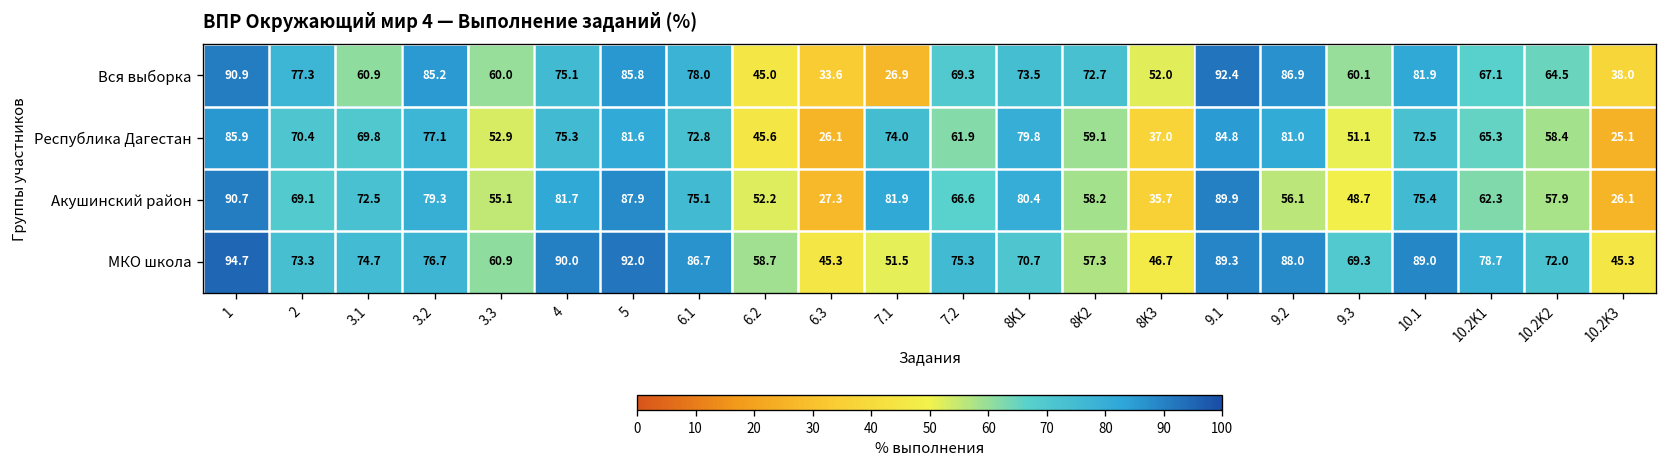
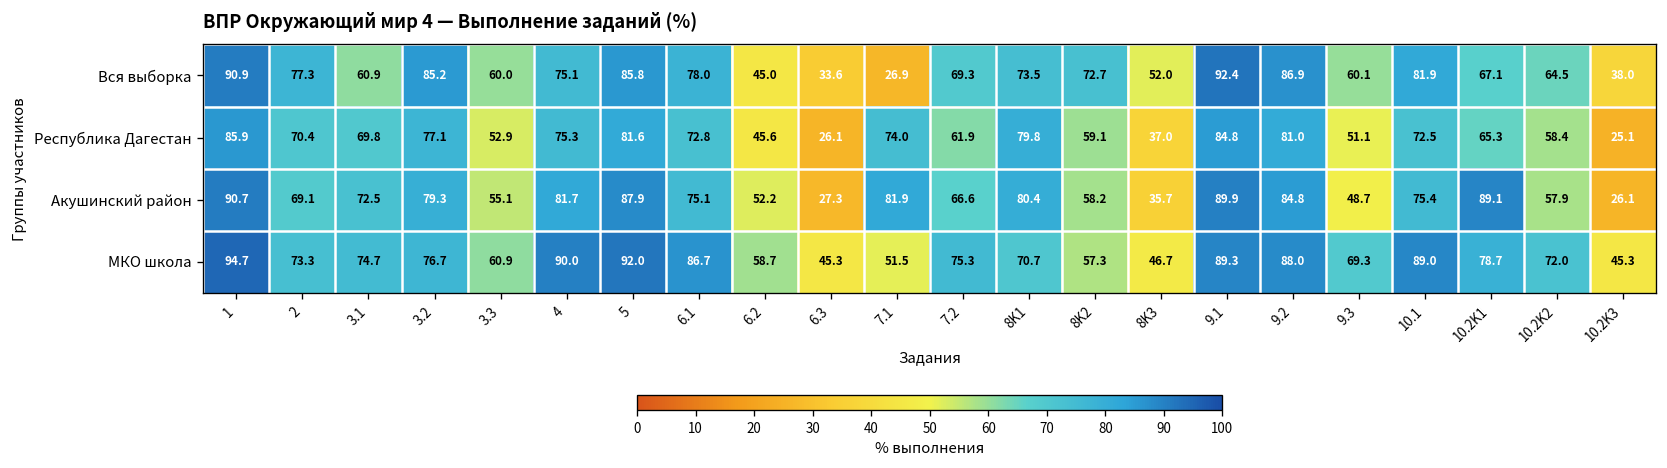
Акушинский район, 9.2: 56.1 -> 84.8
Акушинский район, 10.2K1: 62.3 -> 89.1
